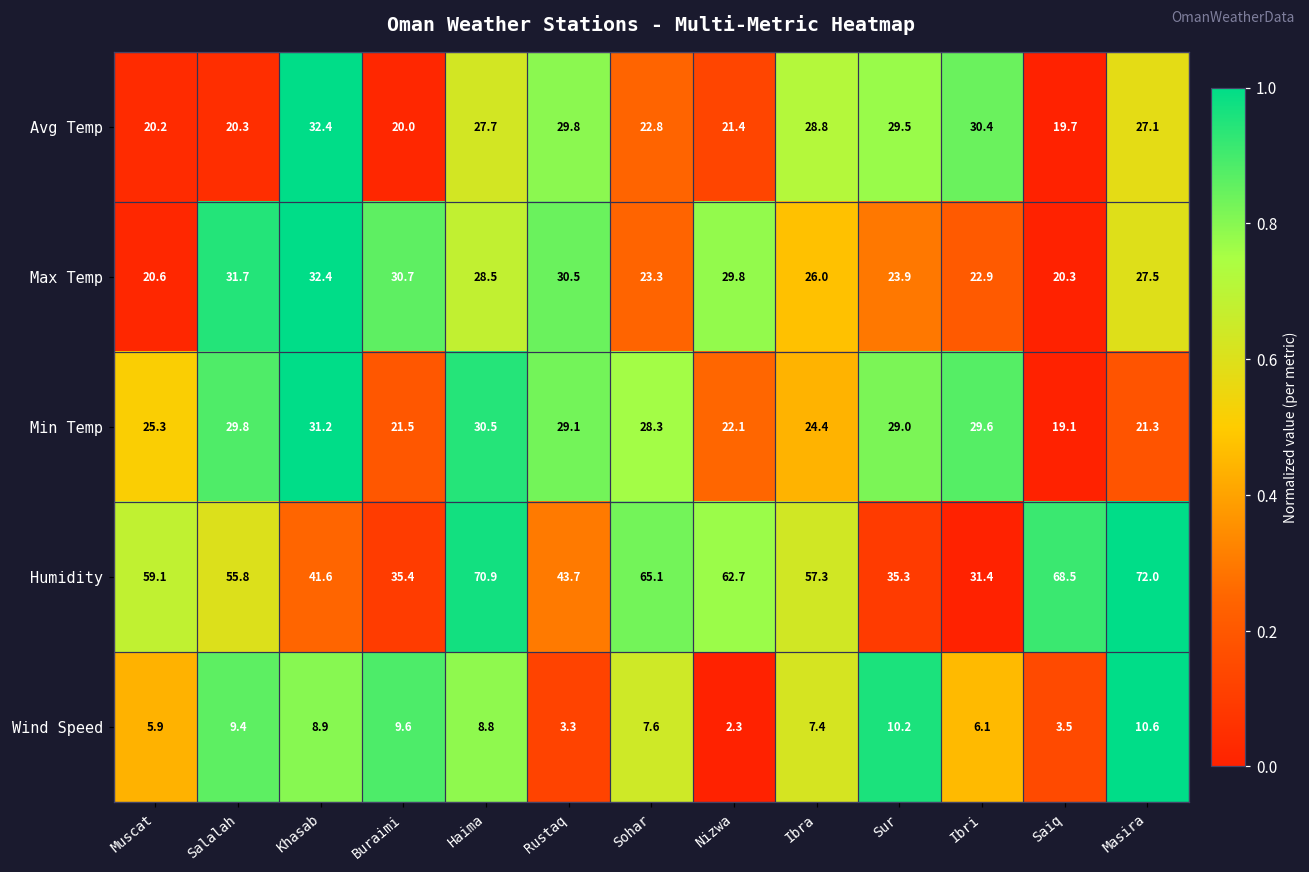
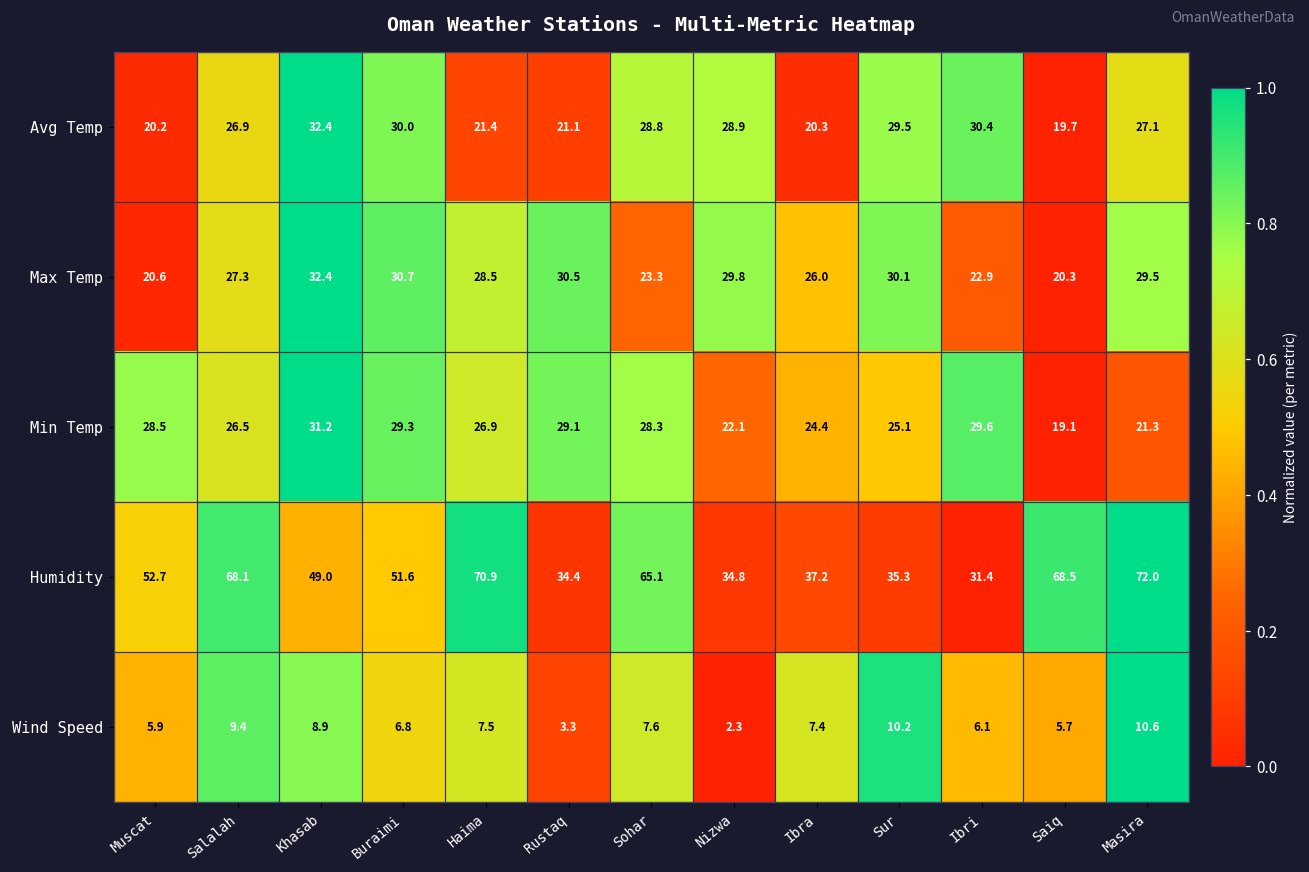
Avg Temp, Salalah: 20.3 -> 26.9
Avg Temp, Buraimi: 20.0 -> 30.0
Avg Temp, Haima: 27.7 -> 21.4
Avg Temp, Rustaq: 29.8 -> 21.1
Avg Temp, Sohar: 22.8 -> 28.8
Avg Temp, Nizwa: 21.4 -> 28.9
Avg Temp, Ibra: 28.8 -> 20.3
Max Temp, Salalah: 31.7 -> 27.3
Max Temp, Sur: 23.9 -> 30.1
Max Temp, Masira: 27.5 -> 29.5
Min Temp, Muscat: 25.3 -> 28.5
Min Temp, Salalah: 29.8 -> 26.5
Min Temp, Buraimi: 21.5 -> 29.3
Min Temp, Haima: 30.5 -> 26.9
Min Temp, Sur: 29.0 -> 25.1
Humidity, Muscat: 59.1 -> 52.7
Humidity, Salalah: 55.8 -> 68.1
Humidity, Khasab: 41.6 -> 49.0
Humidity, Buraimi: 35.4 -> 51.6
Humidity, Rustaq: 43.7 -> 34.4
Humidity, Nizwa: 62.7 -> 34.8
Humidity, Ibra: 57.3 -> 37.2
Wind Speed, Buraimi: 9.6 -> 6.8
Wind Speed, Haima: 8.8 -> 7.5
Wind Speed, Saiq: 3.5 -> 5.7
